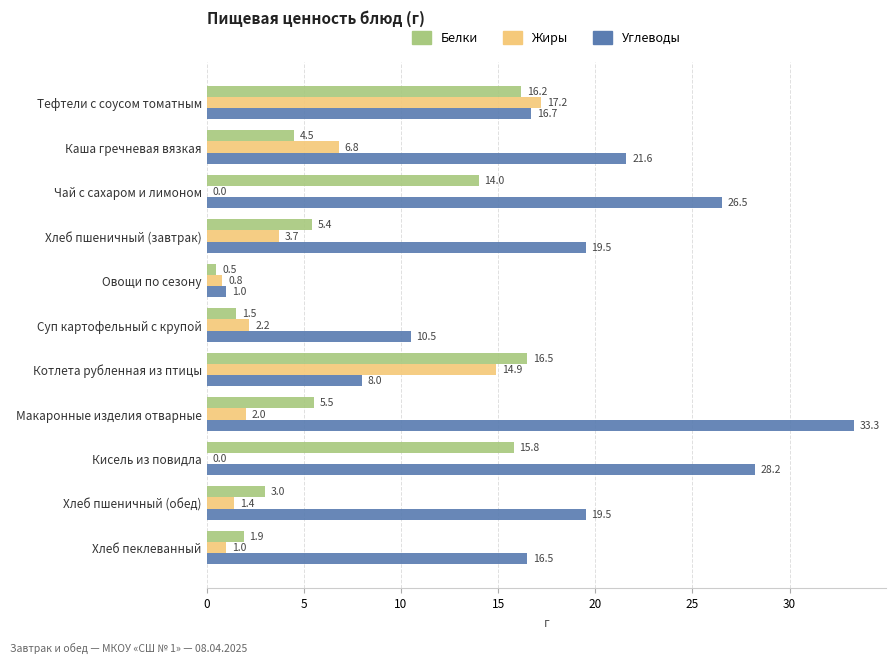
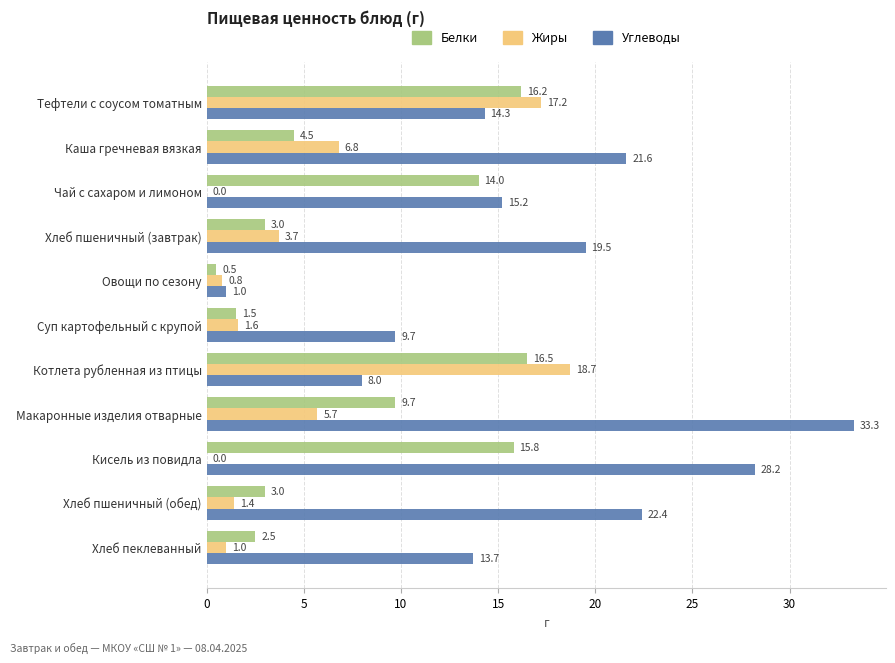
Углеводы, Тефтели с соусом томатным: 16.7 -> 14.3
Углеводы, Чай с сахаром и лимоном: 26.5 -> 15.2
Белки, Хлеб пшеничный (завтрак): 5.4 -> 3.0
Жиры, Суп картофельный с крупой: 2.2 -> 1.6
Углеводы, Суп картофельный с крупой: 10.5 -> 9.7
Жиры, Котлета рубленная из птицы: 14.9 -> 18.7
Белки, Макаронные изделия отварные: 5.5 -> 9.7
Жиры, Макаронные изделия отварные: 2.0 -> 5.7
Углеводы, Хлеб пшеничный (обед): 19.5 -> 22.4
Белки, Хлеб пеклеванный: 1.9 -> 2.5
Углеводы, Хлеб пеклеванный: 16.5 -> 13.7
